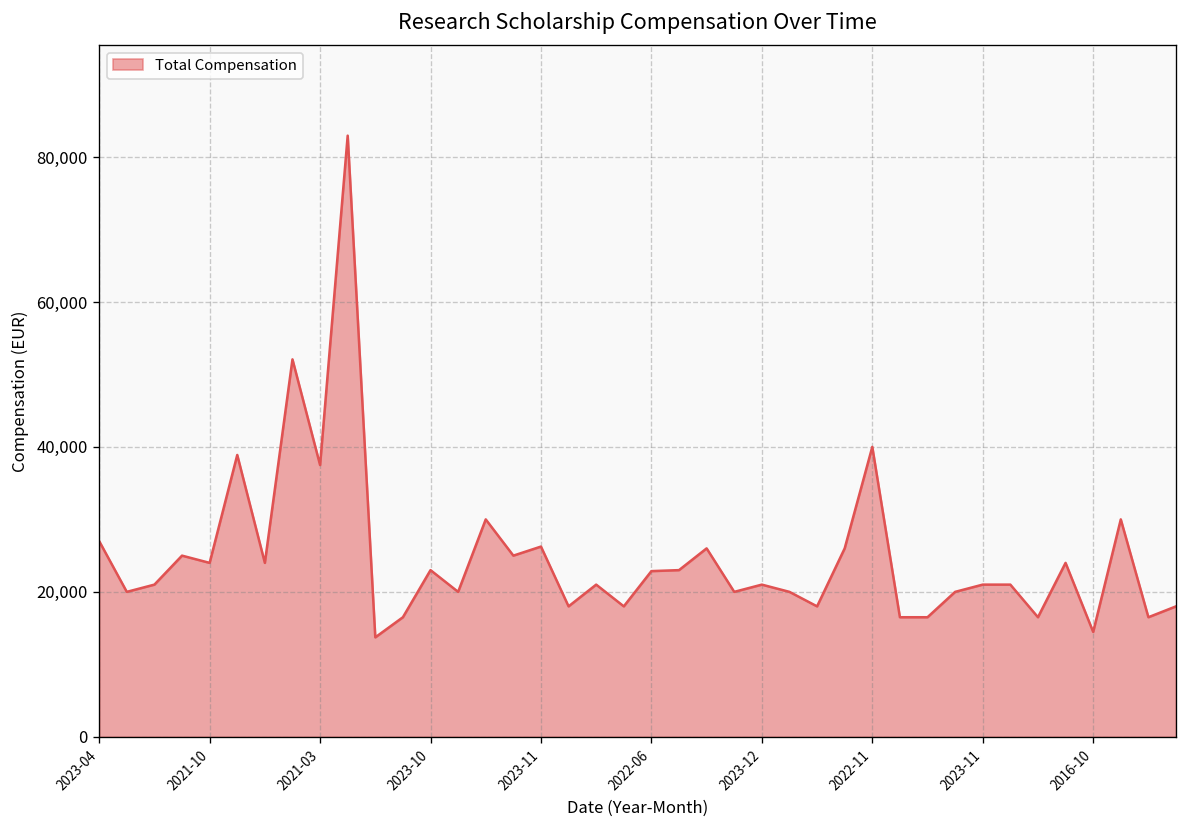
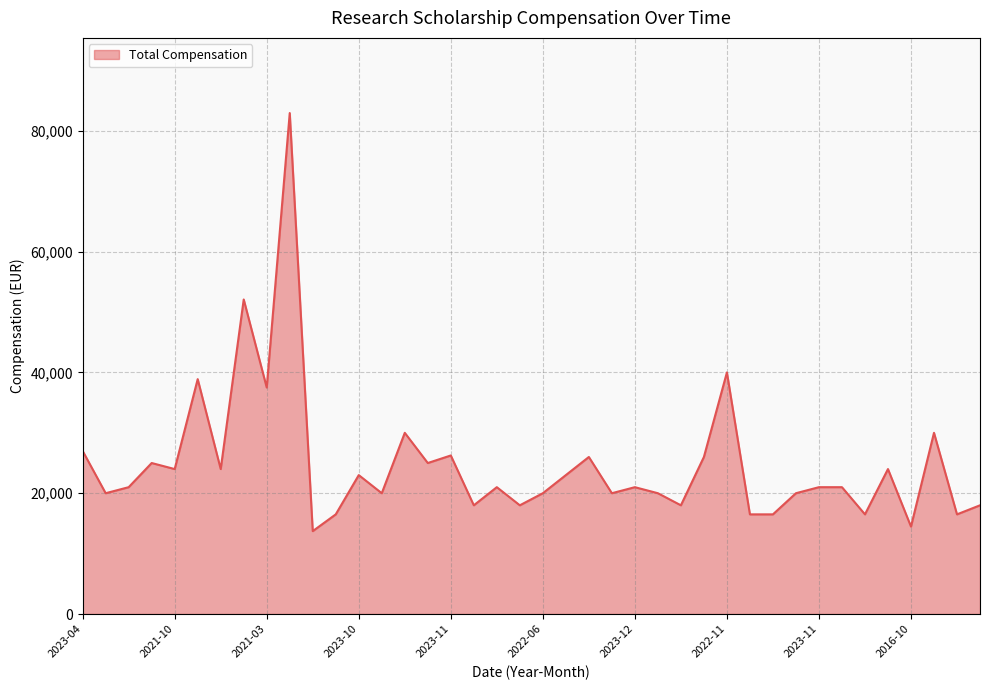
2022-06: 23,000 -> 20,000
